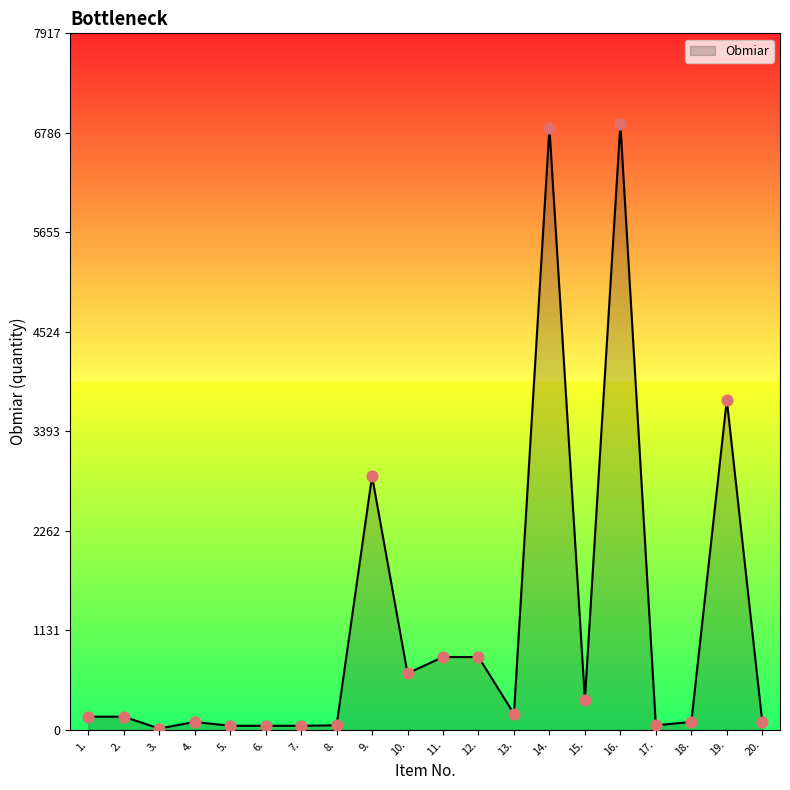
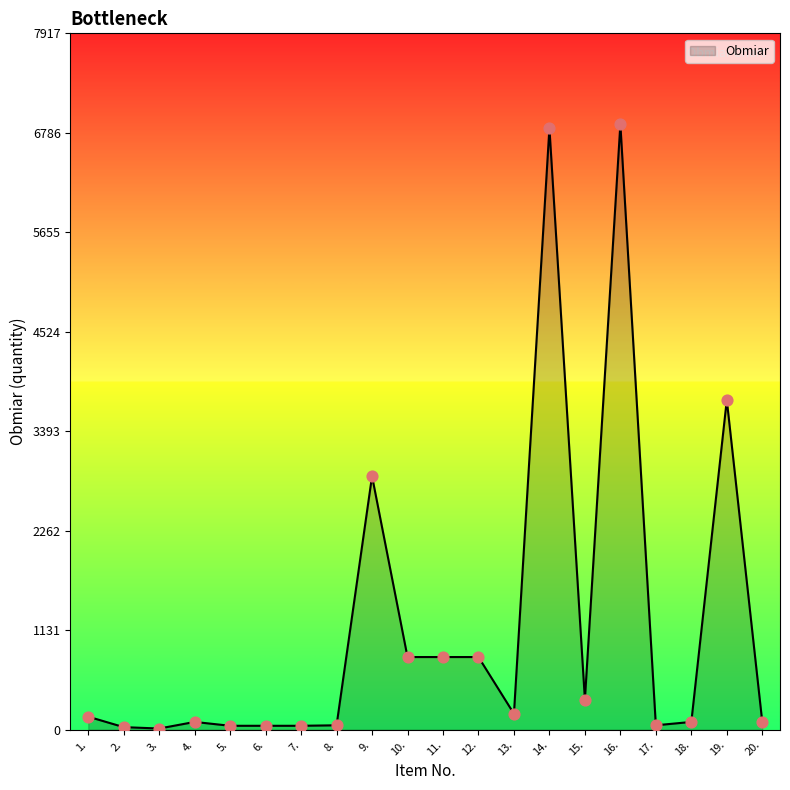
2.: 100 -> 0
10.: 600 -> 800
